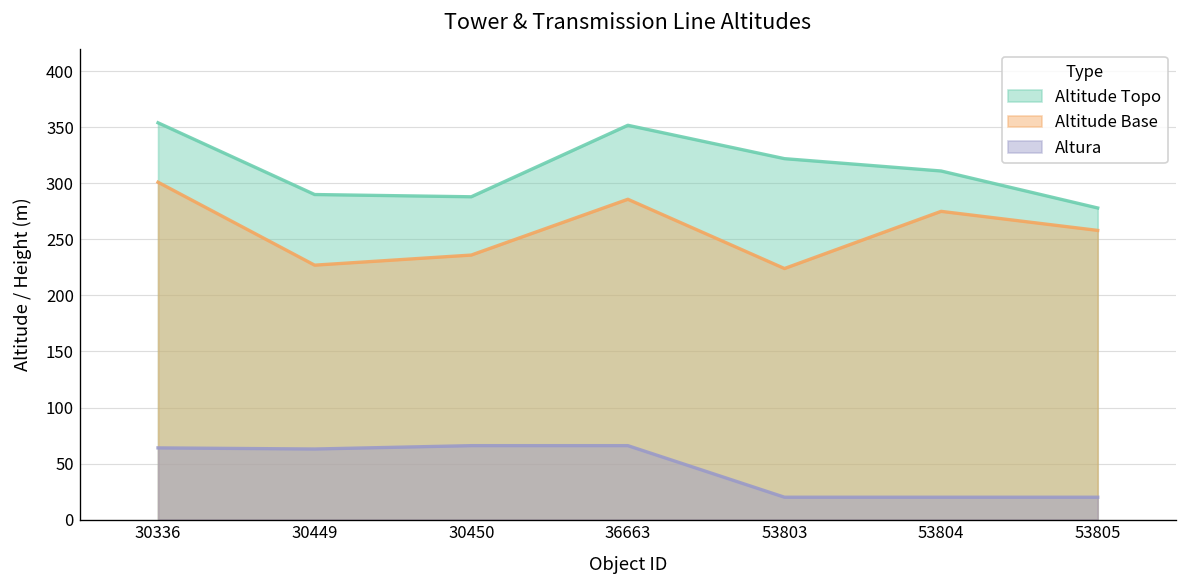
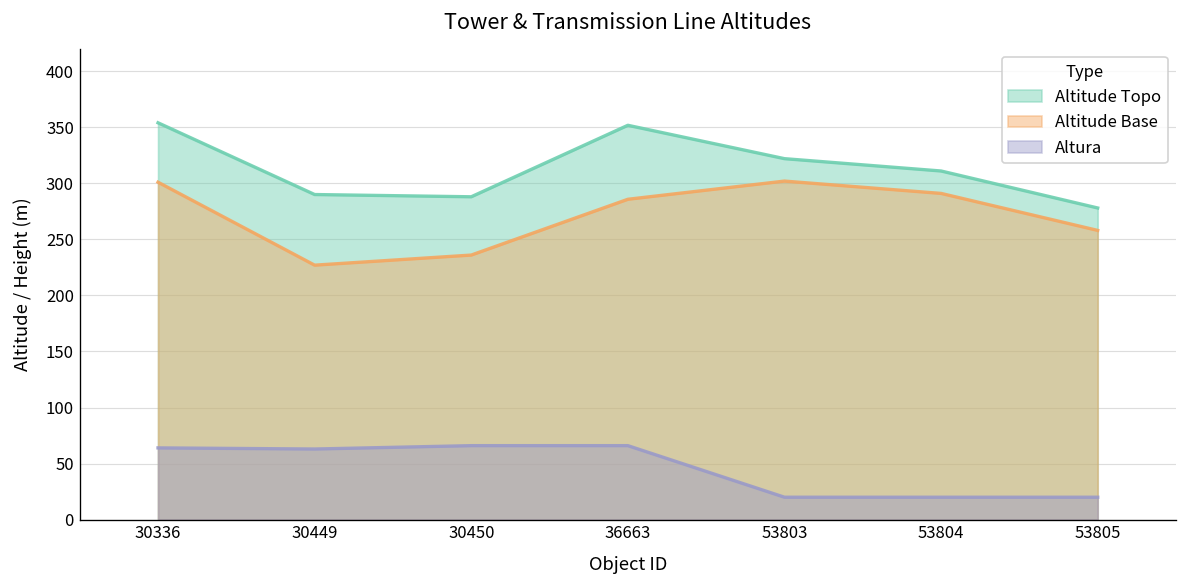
Altitude Base, 53803: 220 -> 300
Altitude Base, 53804: 280 -> 290
